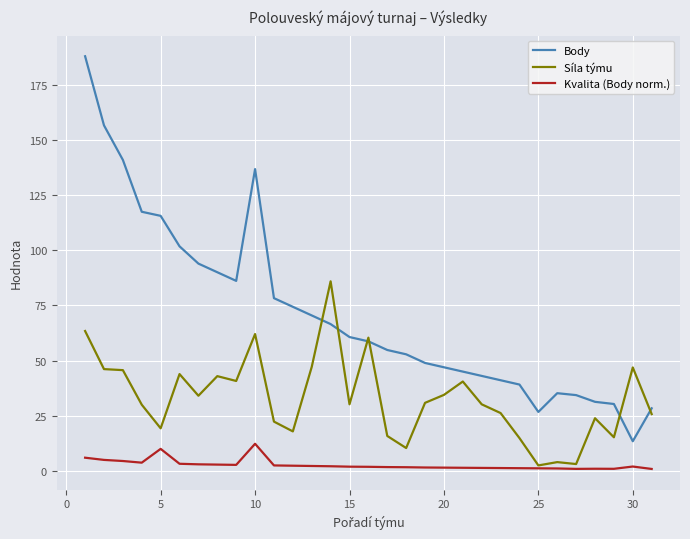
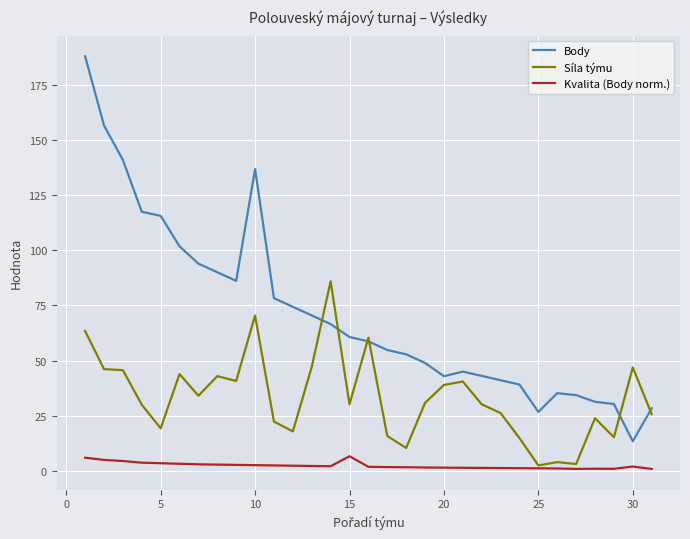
Kvalita (Body norm.), 5: 10 -> 4
Síla týmu, 10: 62 -> 70
Kvalita (Body norm.), 10: 12 -> 3
Kvalita (Body norm.), 15: 2 -> 7
Body, 20: 47 -> 43
Síla týmu, 20: 34 -> 39
